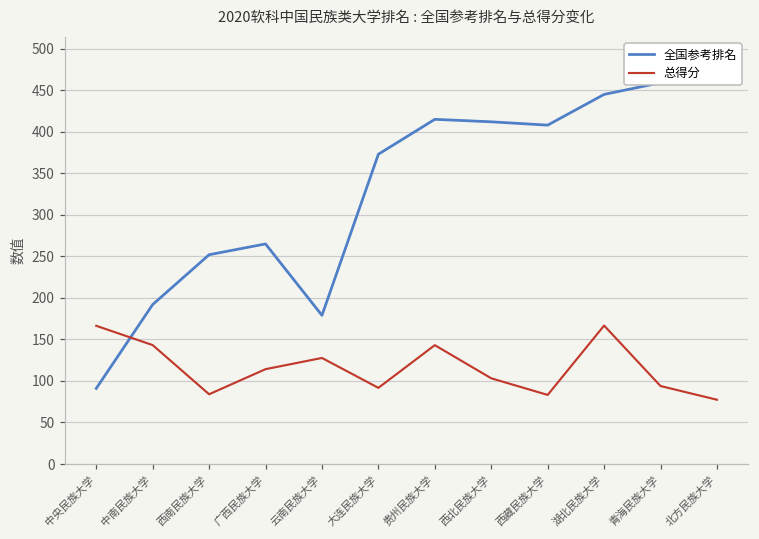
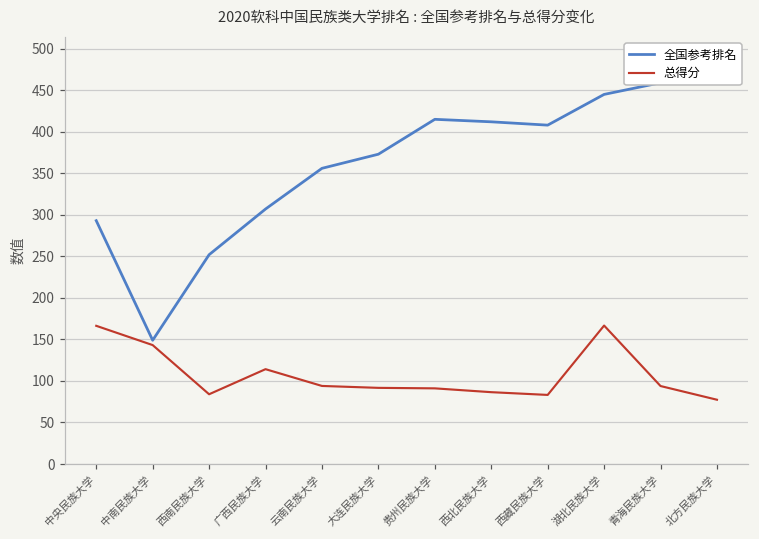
全国参考排名, 中央民族大学: 90 -> 290
全国参考排名, 中南民族大学: 190 -> 150
全国参考排名, 广西民族大学: 270 -> 310
全国参考排名, 云南民族大学: 180 -> 360
总得分, 云南民族大学: 130 -> 90
总得分, 贵州民族大学: 140 -> 90
总得分, 西北民族大学: 100 -> 90
